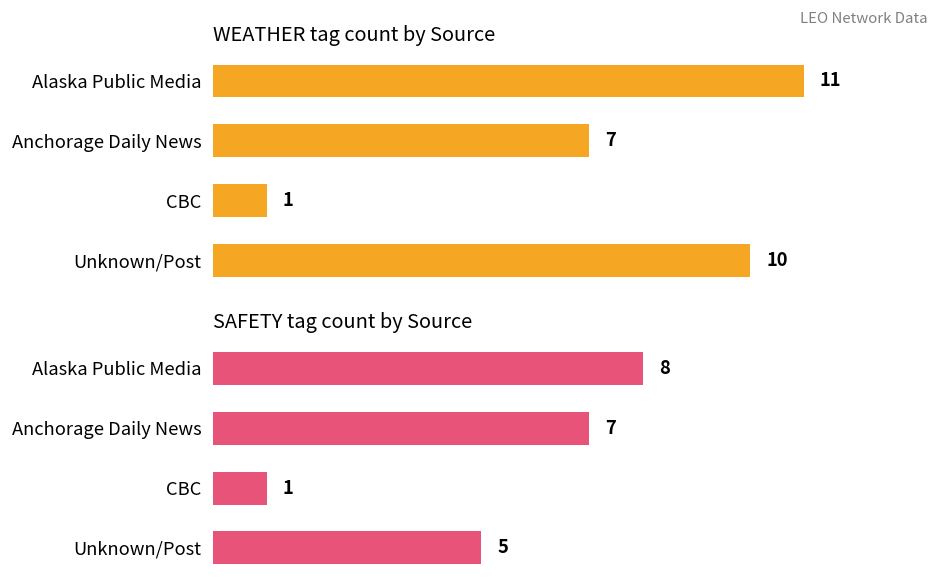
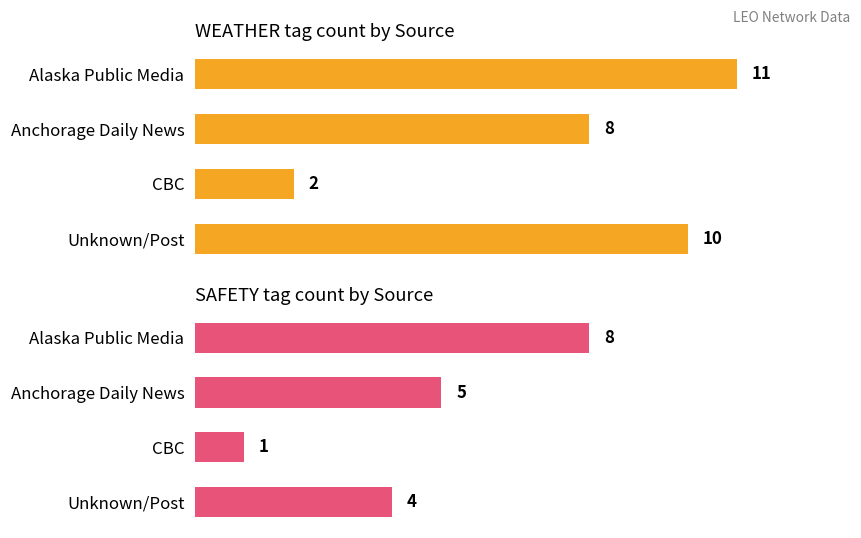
WEATHER tag count by Source, Anchorage Daily News: 7 -> 8
WEATHER tag count by Source, CBC: 1 -> 2
SAFETY tag count by Source, Anchorage Daily News: 7 -> 5
SAFETY tag count by Source, Unknown/Post: 5 -> 4
